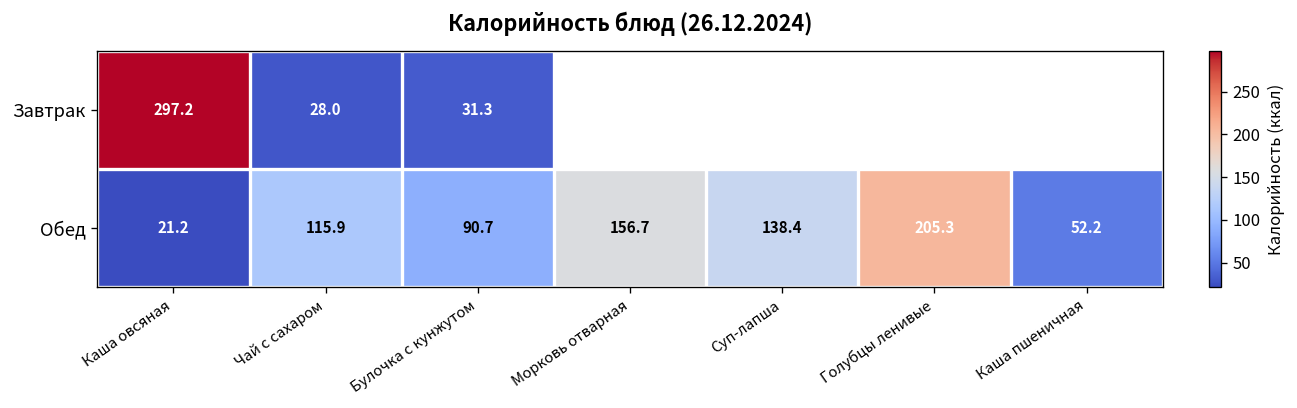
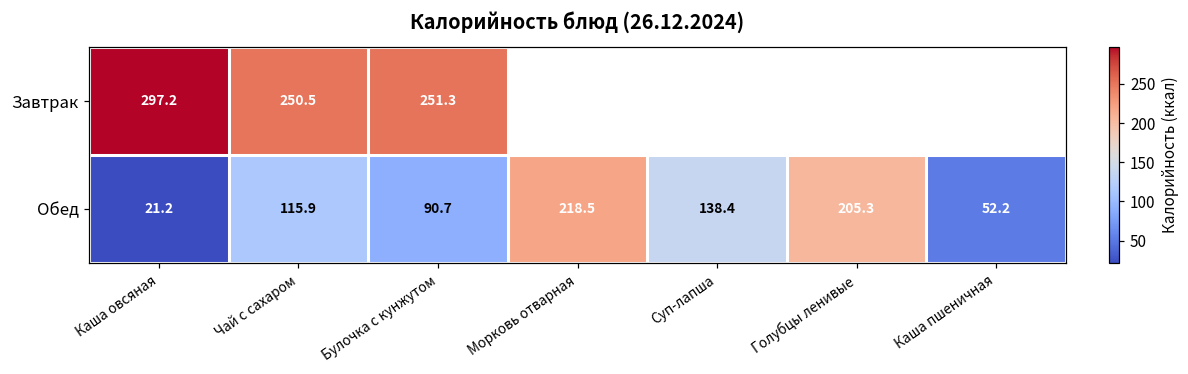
Завтрак, Чай с сахаром: 28.0 -> 250.5
Завтрак, Булочка с кунжутом: 31.3 -> 251.3
Обед, Морковь отварная: 156.7 -> 218.5
